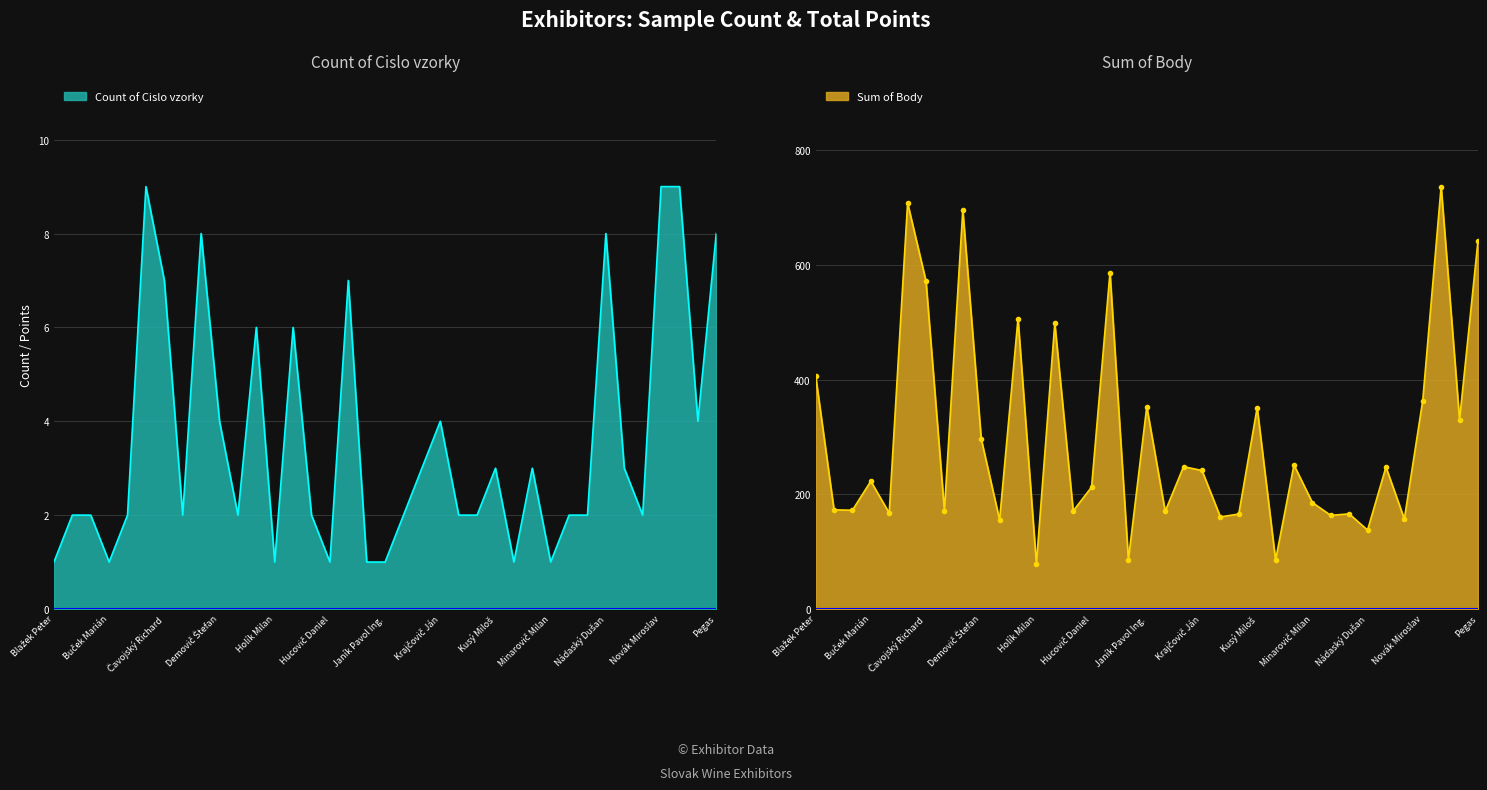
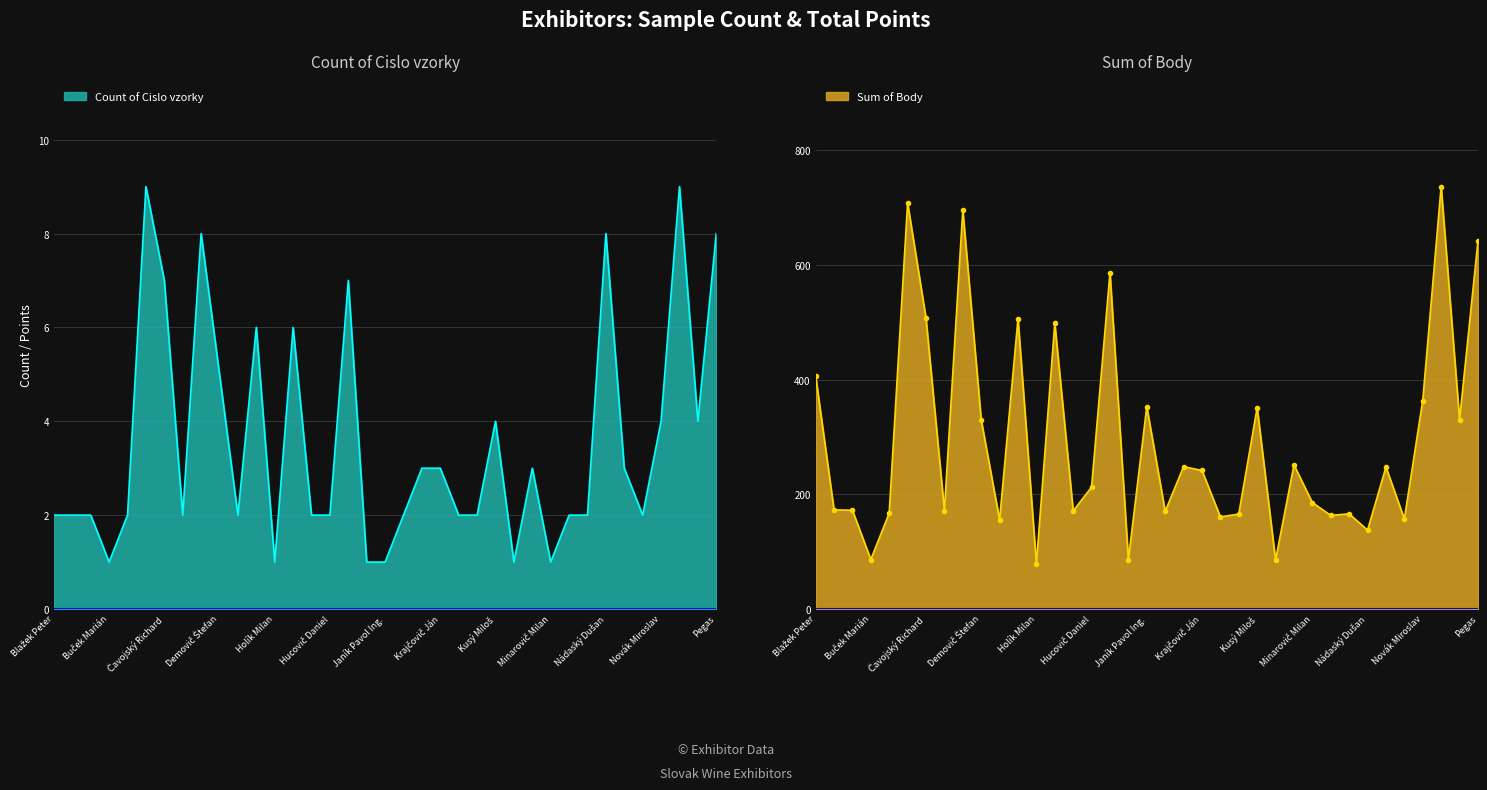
Count of Cislo vzorky, Blažek Peter: 1 -> 2
Count of Cislo vzorky, Demovič Štefan: 4 -> 5
Count of Cislo vzorky, Hucovič Daniel: 1 -> 2
Count of Cislo vzorky, Krajčovič Ján: 4 -> 3
Count of Cislo vzorky, Kusý Miloš: 3 -> 4
Count of Cislo vzorky, Novák Miroslav: 9 -> 4
Sum of Body, Buček Marián: 220 -> 90
Sum of Body, Čavojský Richard: 570 -> 510
Sum of Body, Demovič Štefan: 300 -> 330
